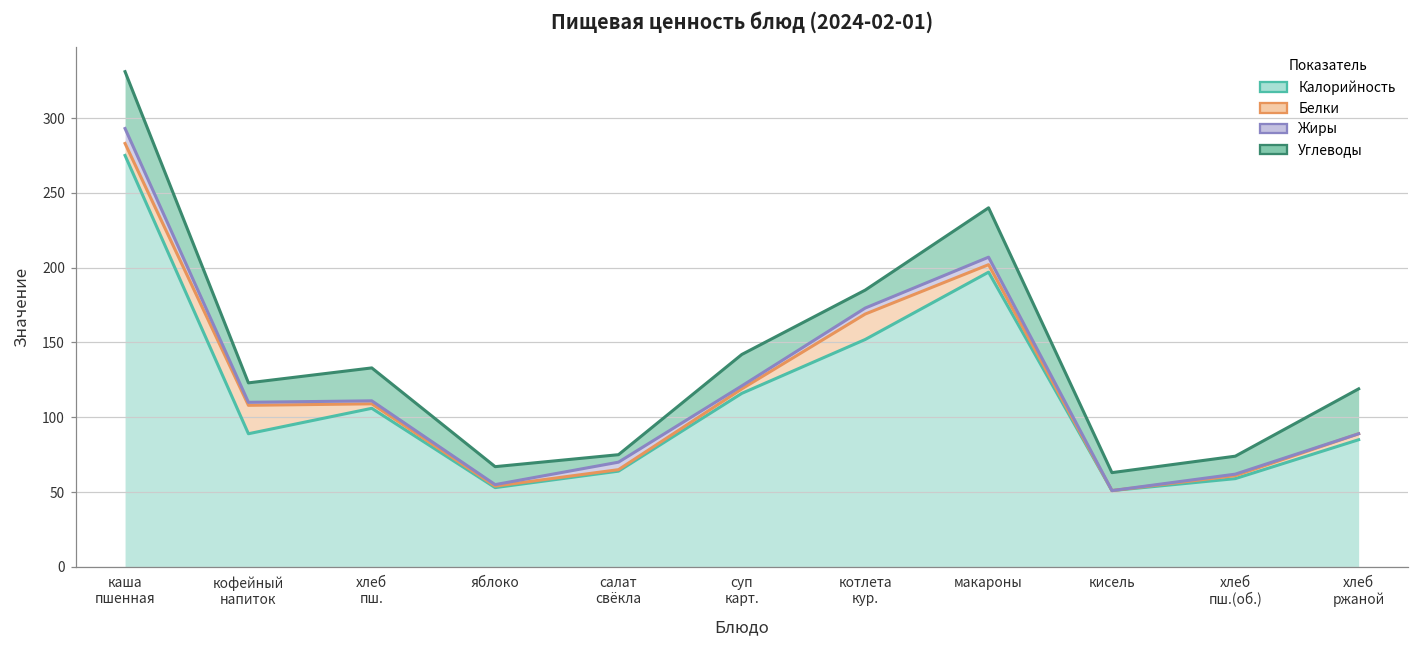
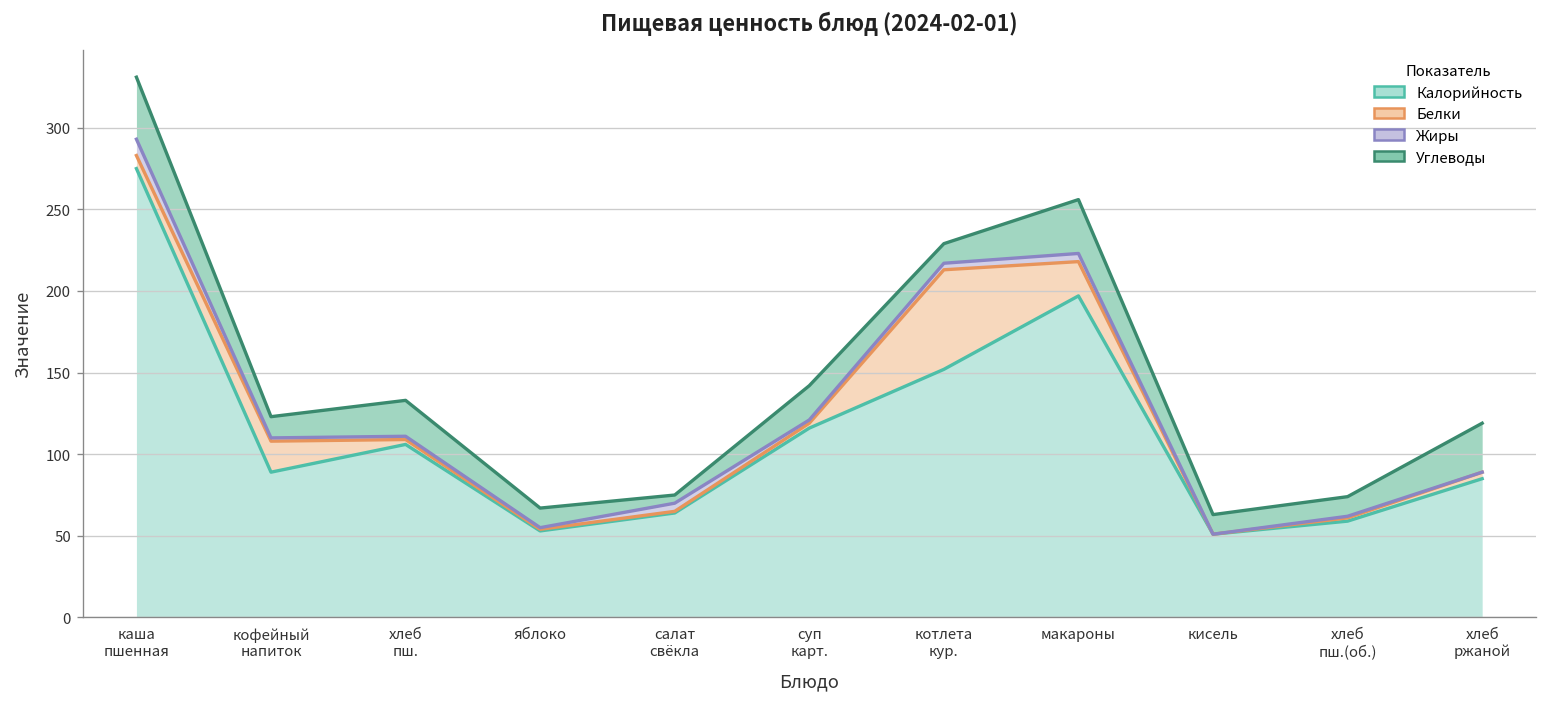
Белки, котлета кур.: 17 -> 61
Белки, макароны: 5 -> 21
